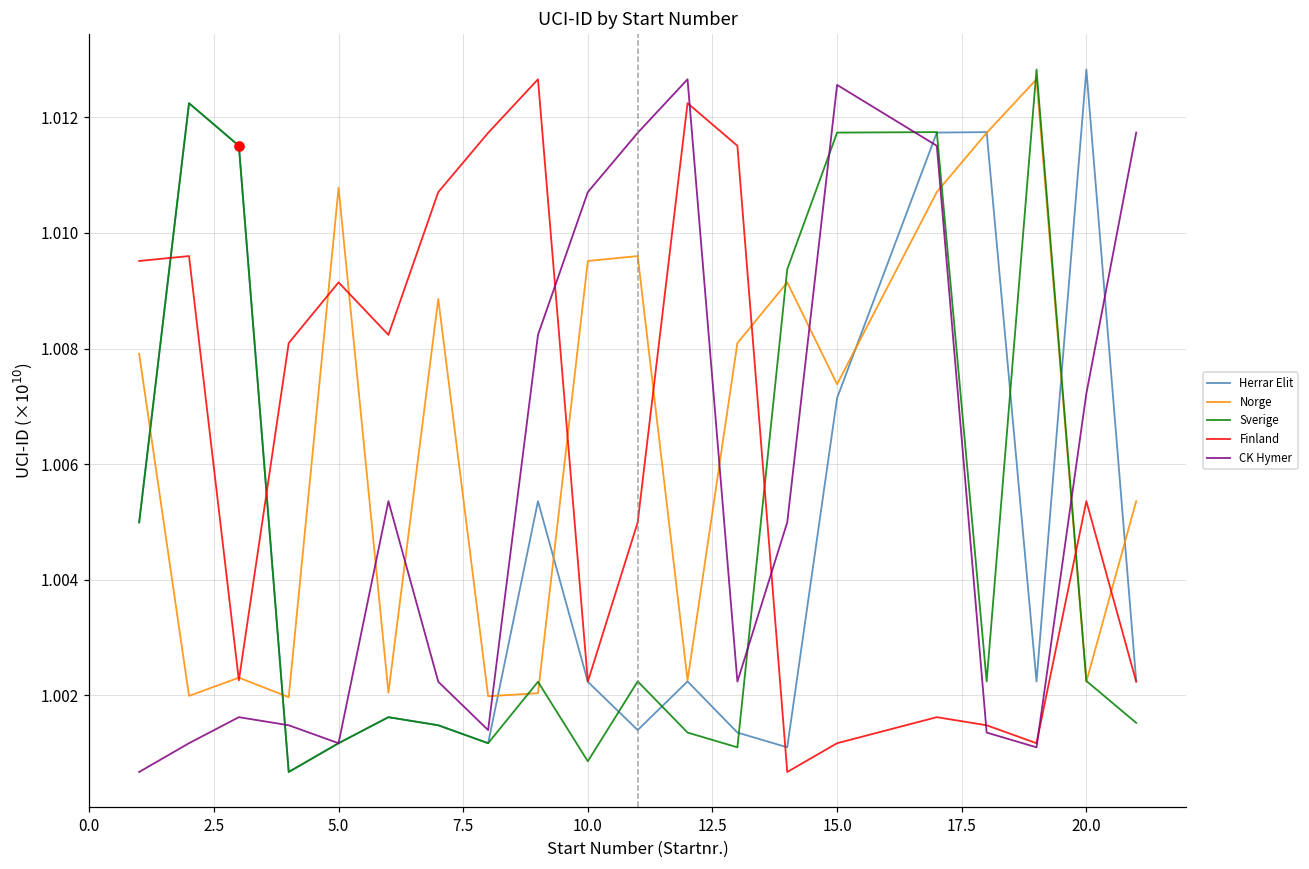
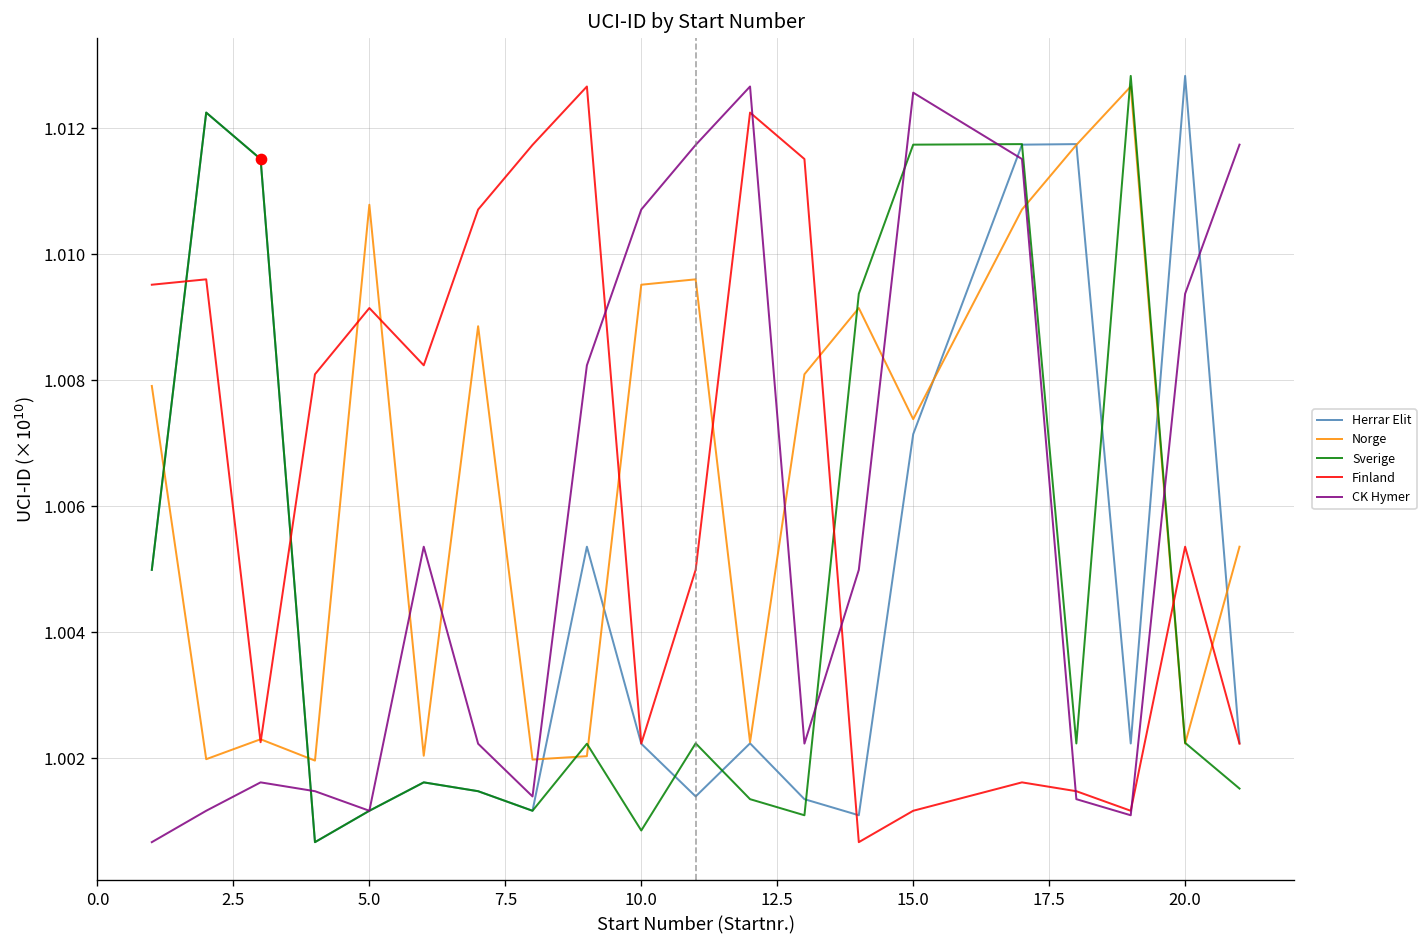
CK Hymer, 20.0: 1.0072 -> 1.0094
